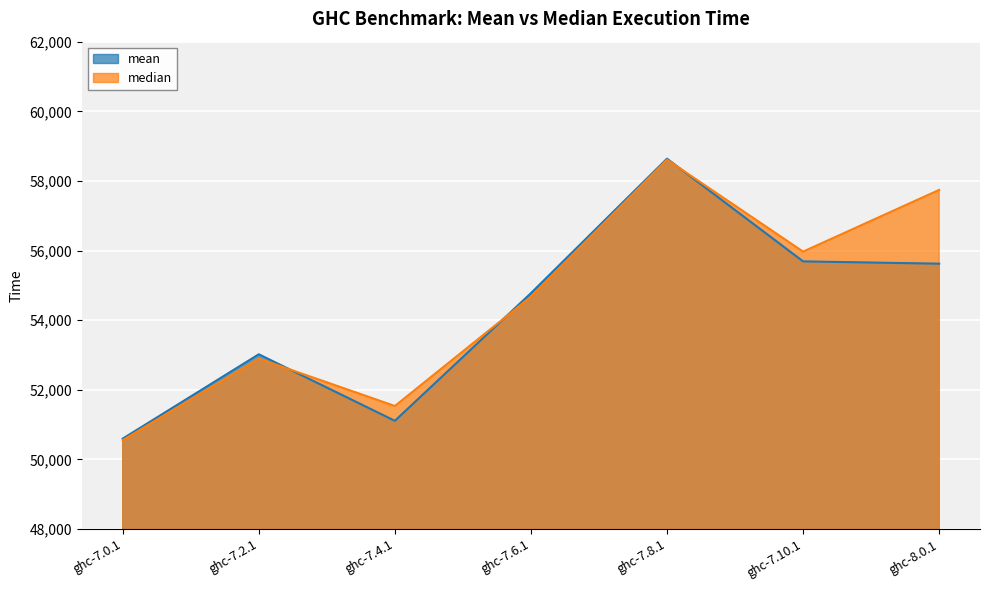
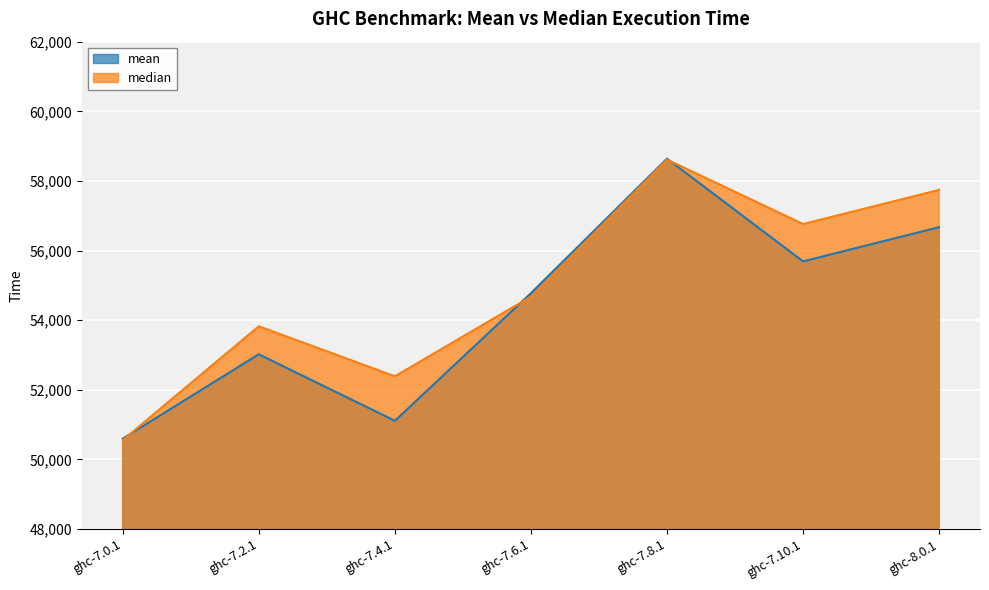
median, ghc-7.2.1: 52,900 -> 53,800
median, ghc-7.4.1: 51,500 -> 52,400
median, ghc-7.10.1: 56,000 -> 56,800
mean, ghc-8.0.1: 55,600 -> 56,700
